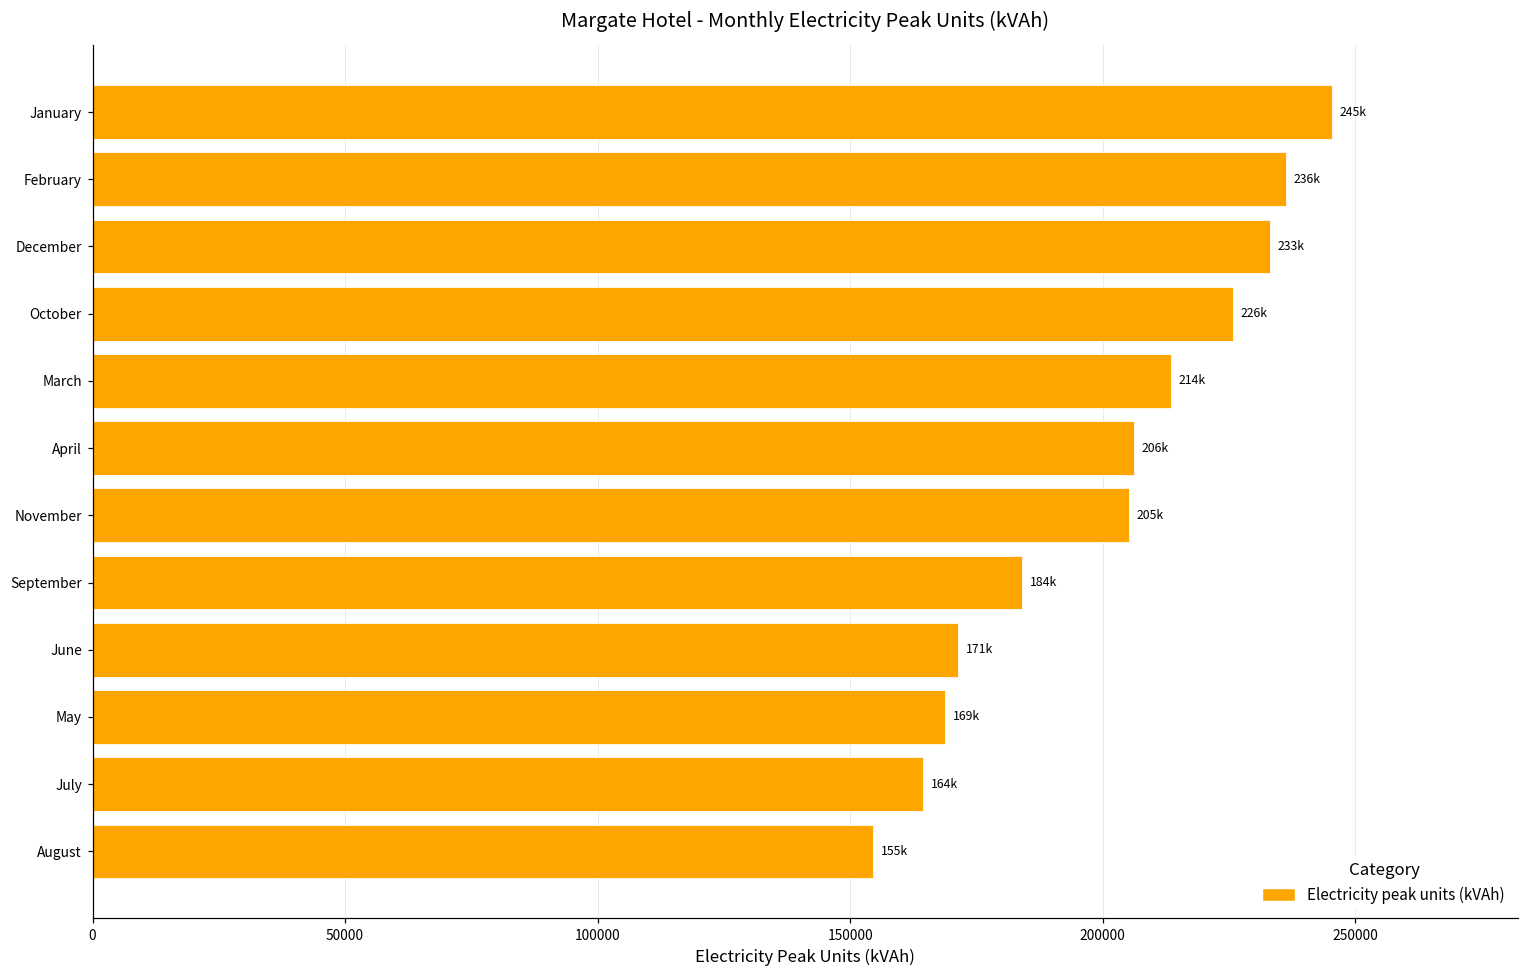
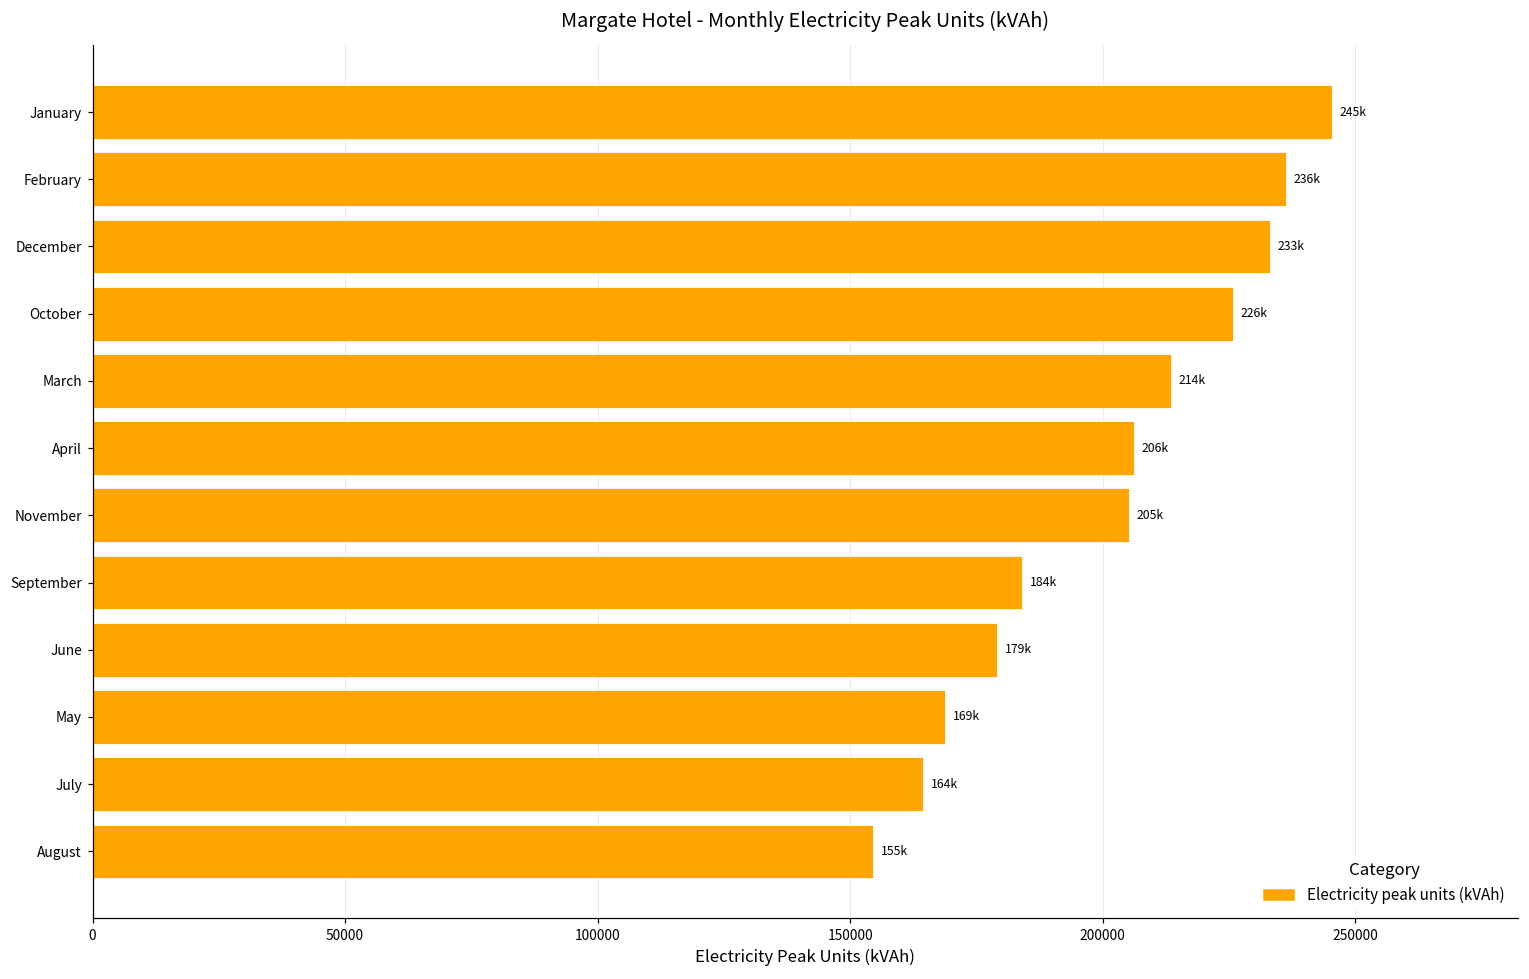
June: 171k -> 179k
